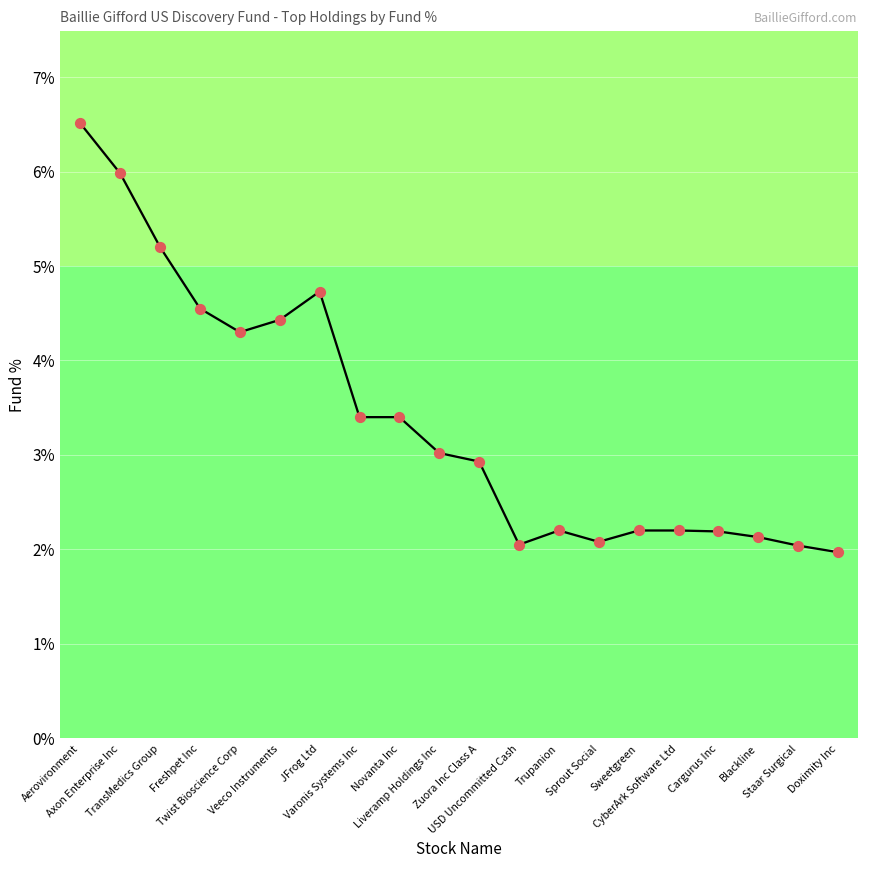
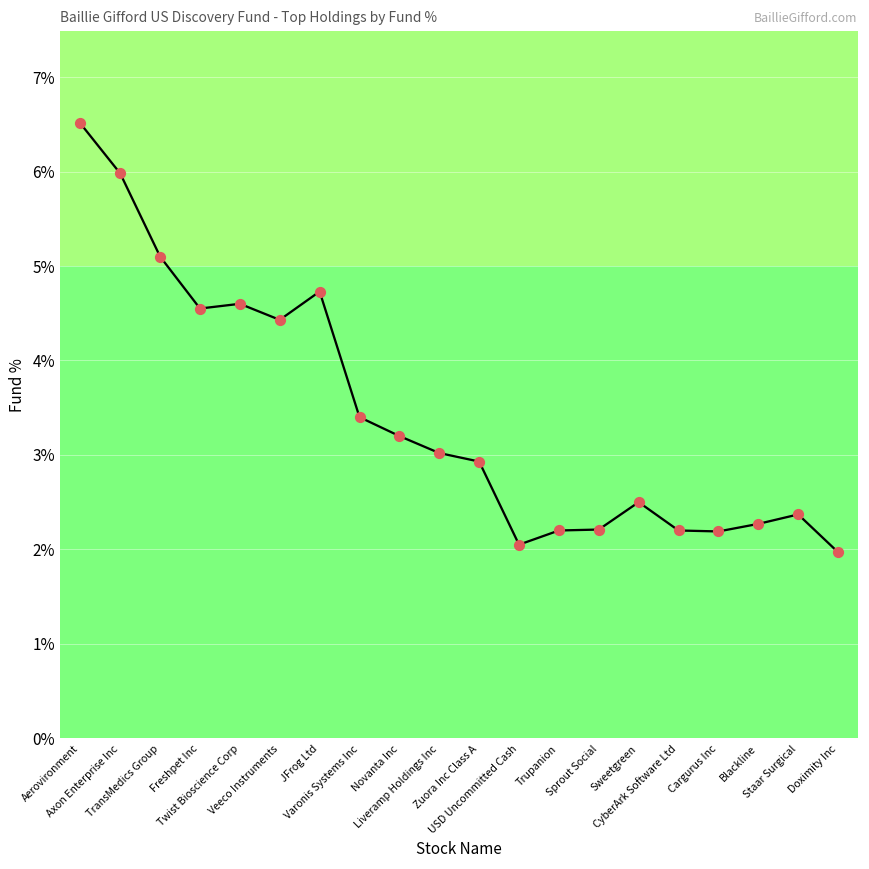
TransMedics Group: 5.2% -> 5.1%
Twist Bioscience Corp: 4.3% -> 4.6%
Novanta Inc: 3.4% -> 3.2%
Sprout Social: 2.1% -> 2.2%
Sweetgreen: 2.2% -> 2.5%
Blackline: 2.1% -> 2.3%
Staar Surgical: 2.0% -> 2.4%
